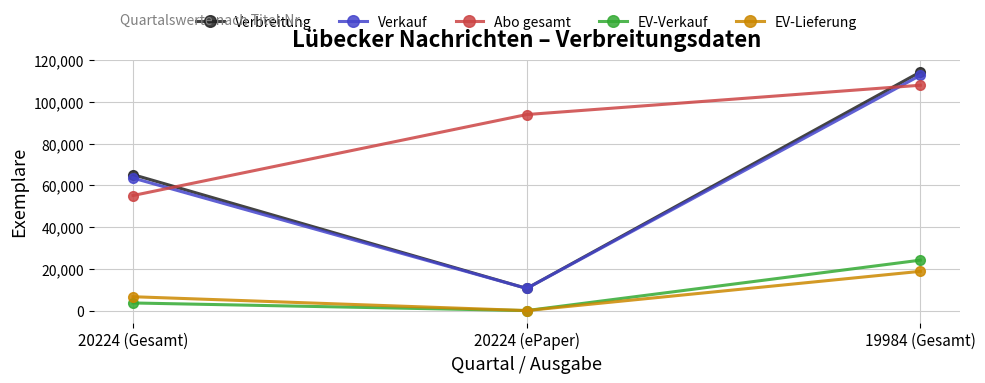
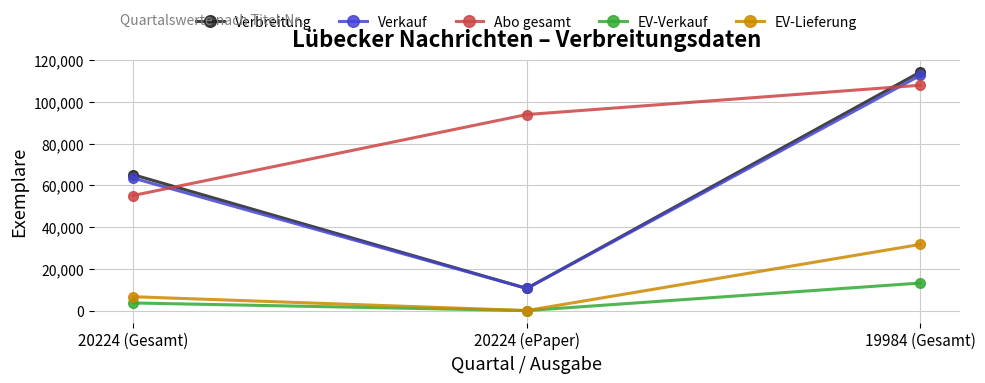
EV-Verkauf, 19984 (Gesamt): 24,000 -> 13,000
EV-Lieferung, 19984 (Gesamt): 19,000 -> 32,000
